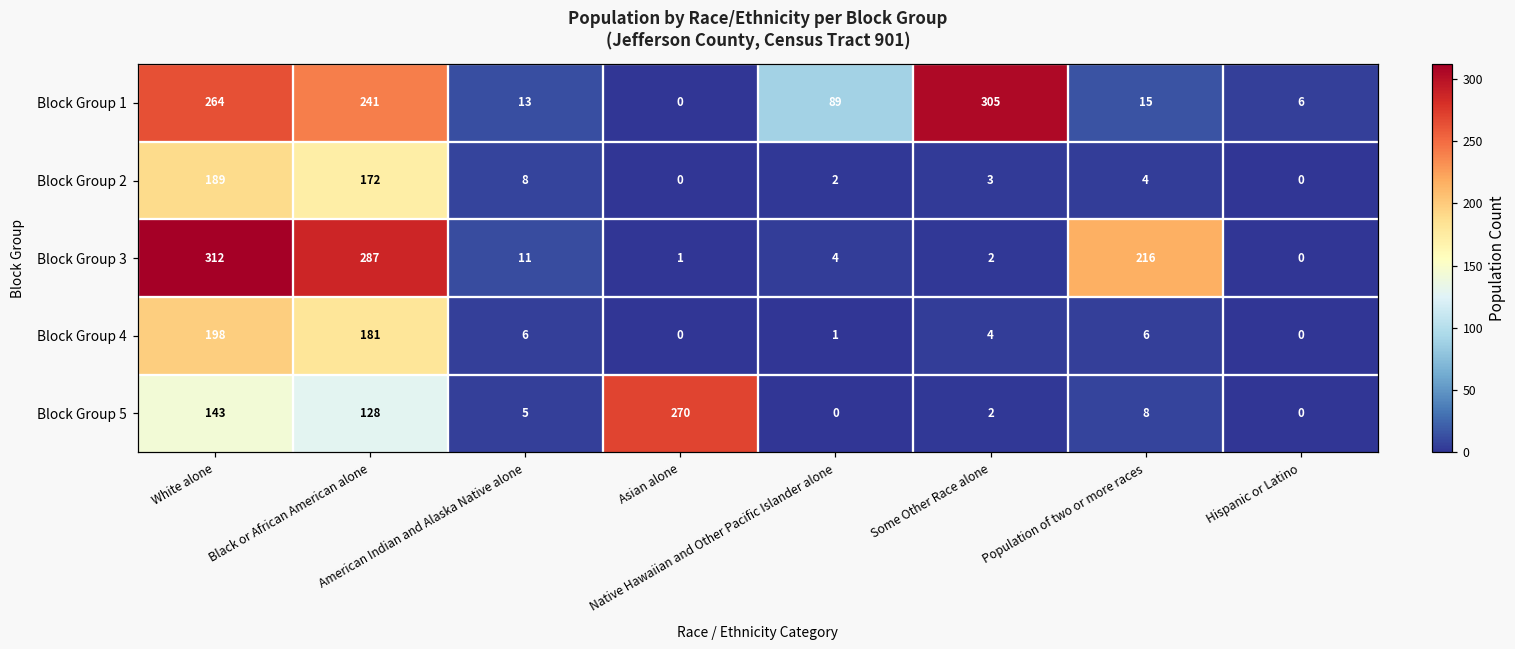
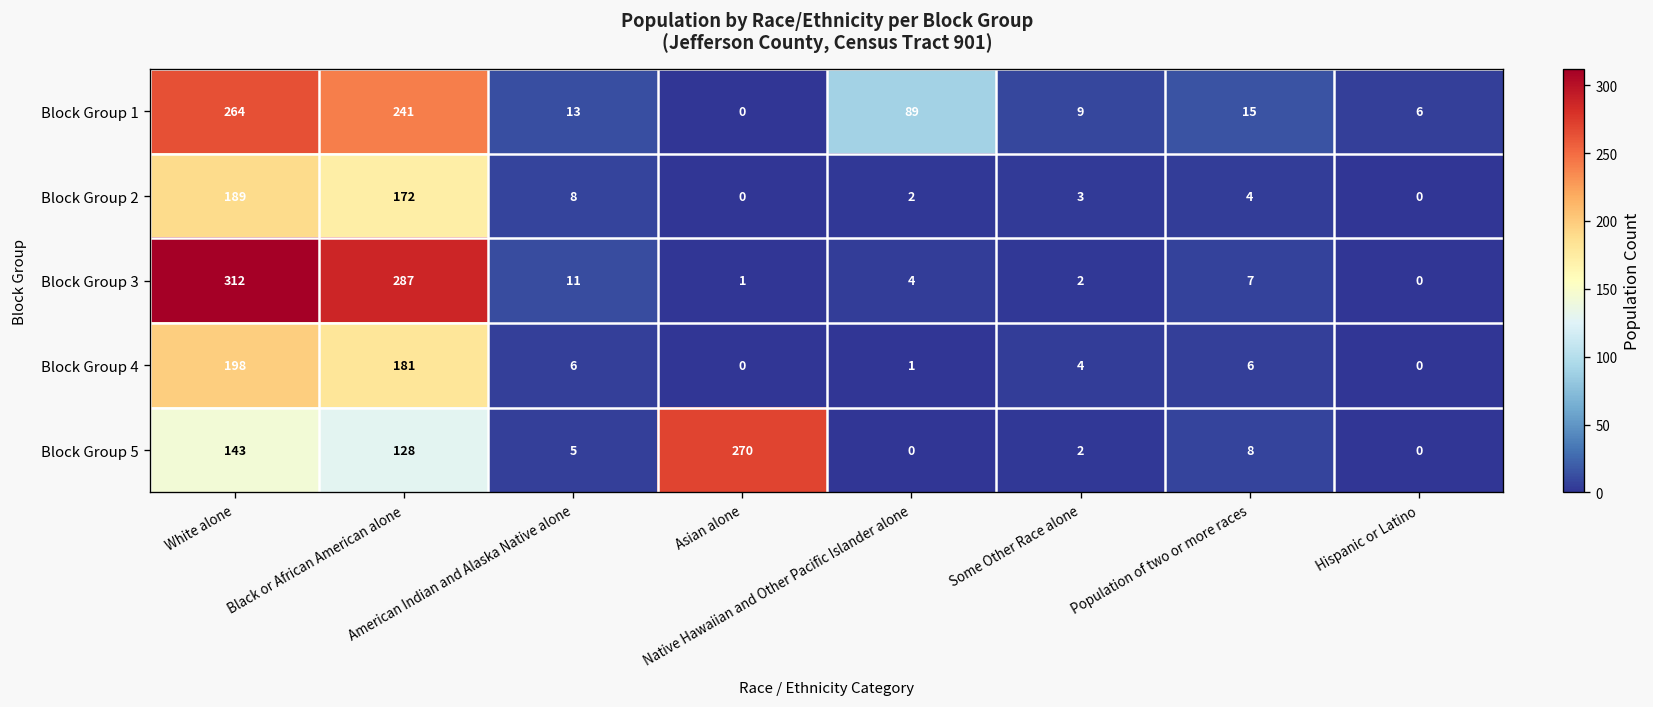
Block Group 1, Some Other Race alone: 305 -> 9
Block Group 3, Population of two or more races: 216 -> 7
